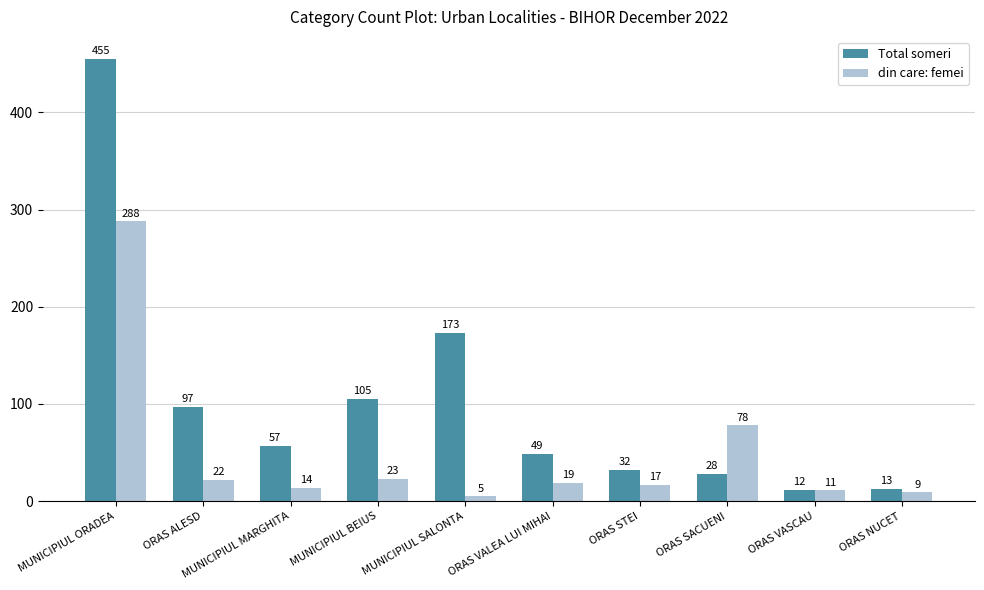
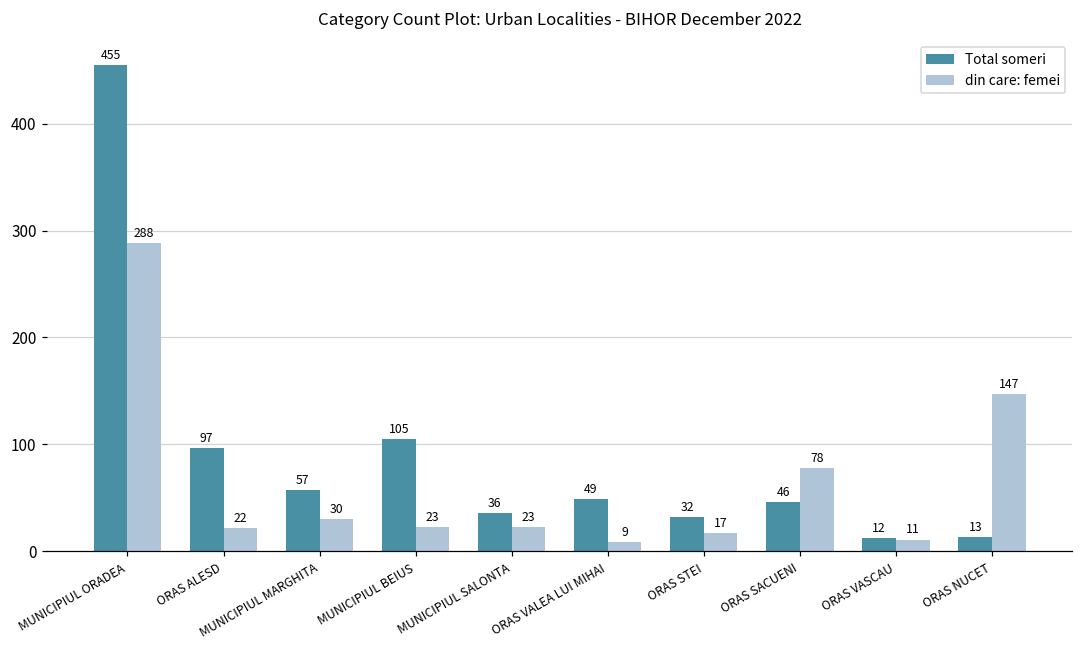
din care: femei, MUNICIPIUL MARGHITA: 14 -> 30
Total someri, MUNICIPIUL SALONTA: 173 -> 36
din care: femei, MUNICIPIUL SALONTA: 5 -> 23
din care: femei, ORAS VALEA LUI MIHAI: 19 -> 9
Total someri, ORAS SACUENI: 28 -> 46
din care: femei, ORAS NUCET: 9 -> 147
